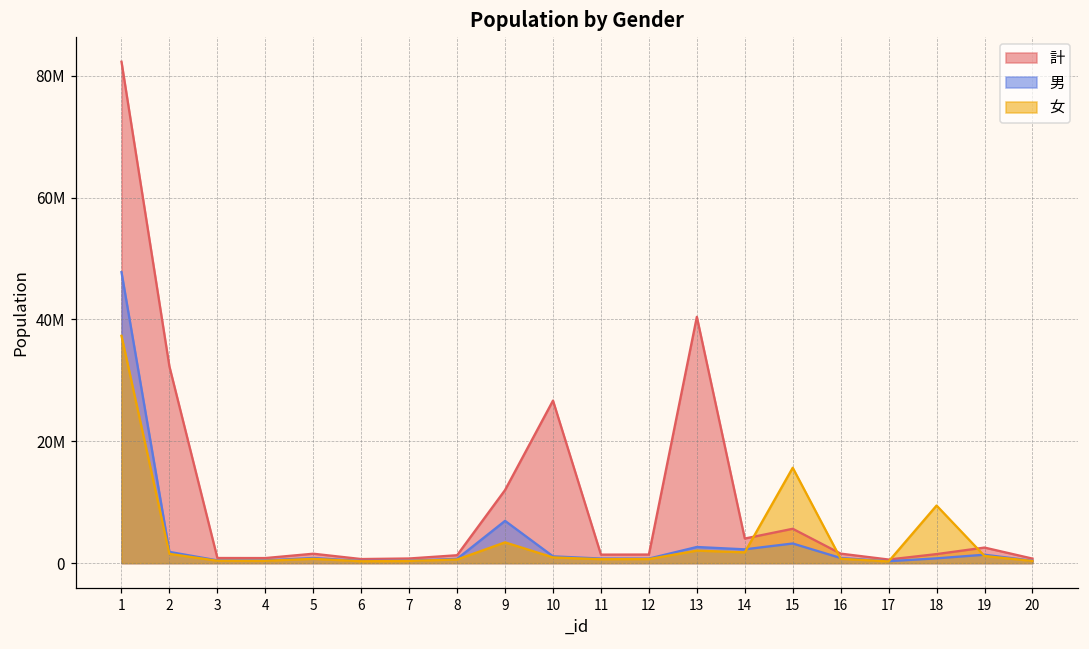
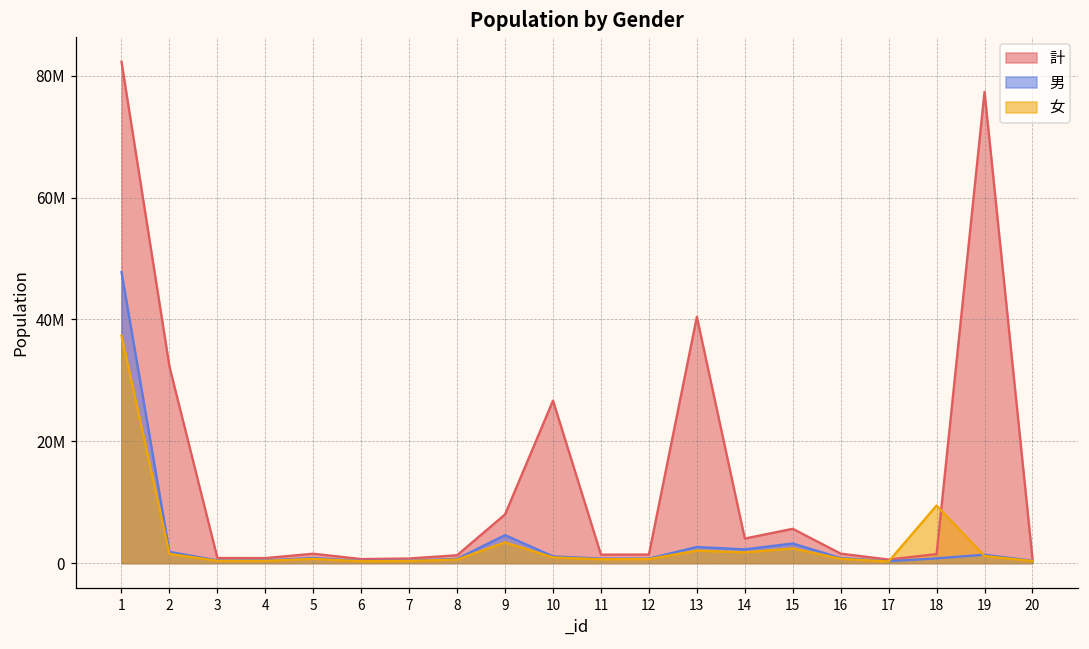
計, 9: 12000000 -> 8000000
男, 9: 7000000 -> 5000000
女, 15: 16000000 -> 2000000
計, 19: 3000000 -> 77000000
